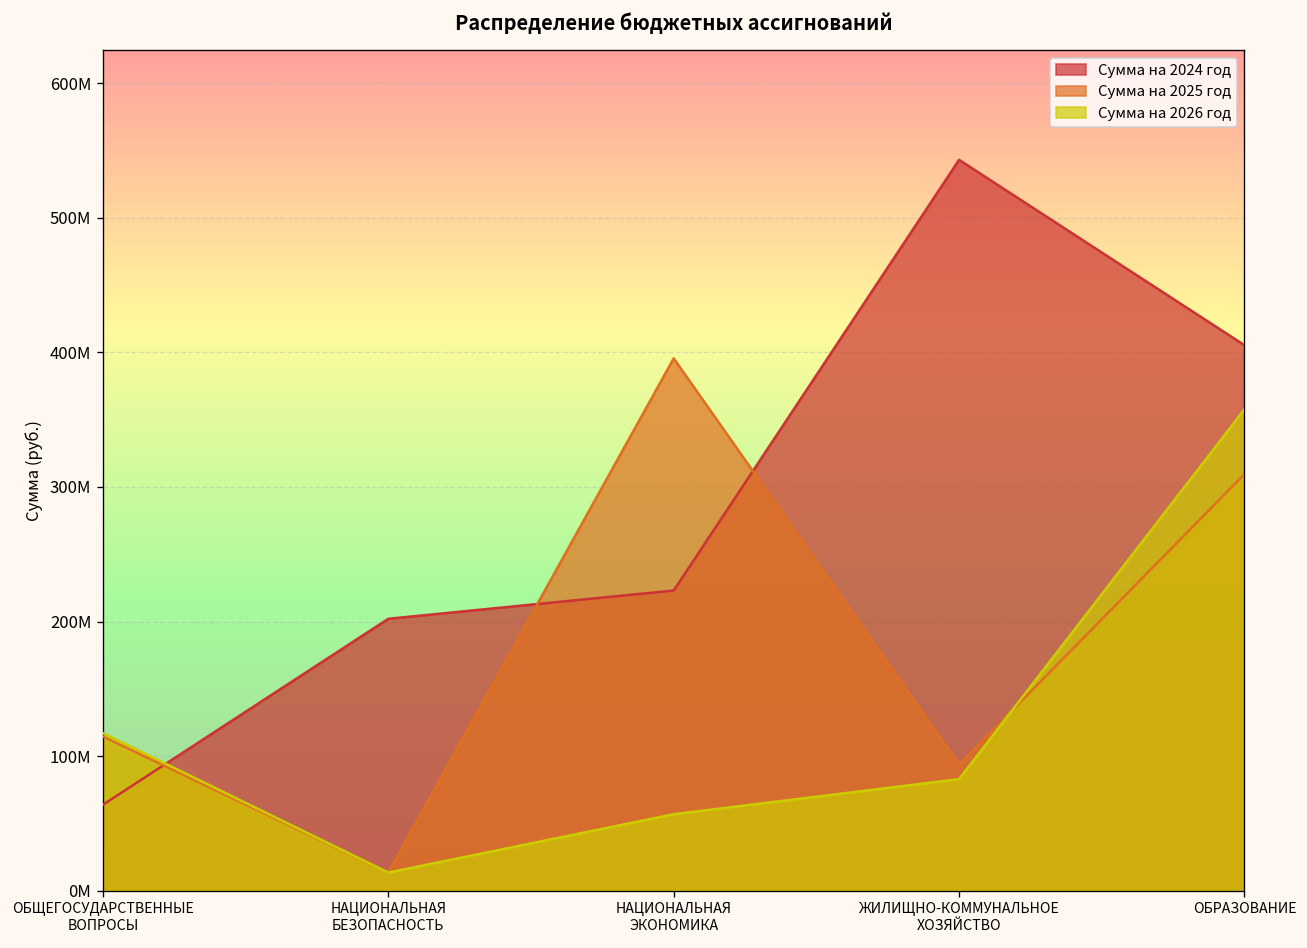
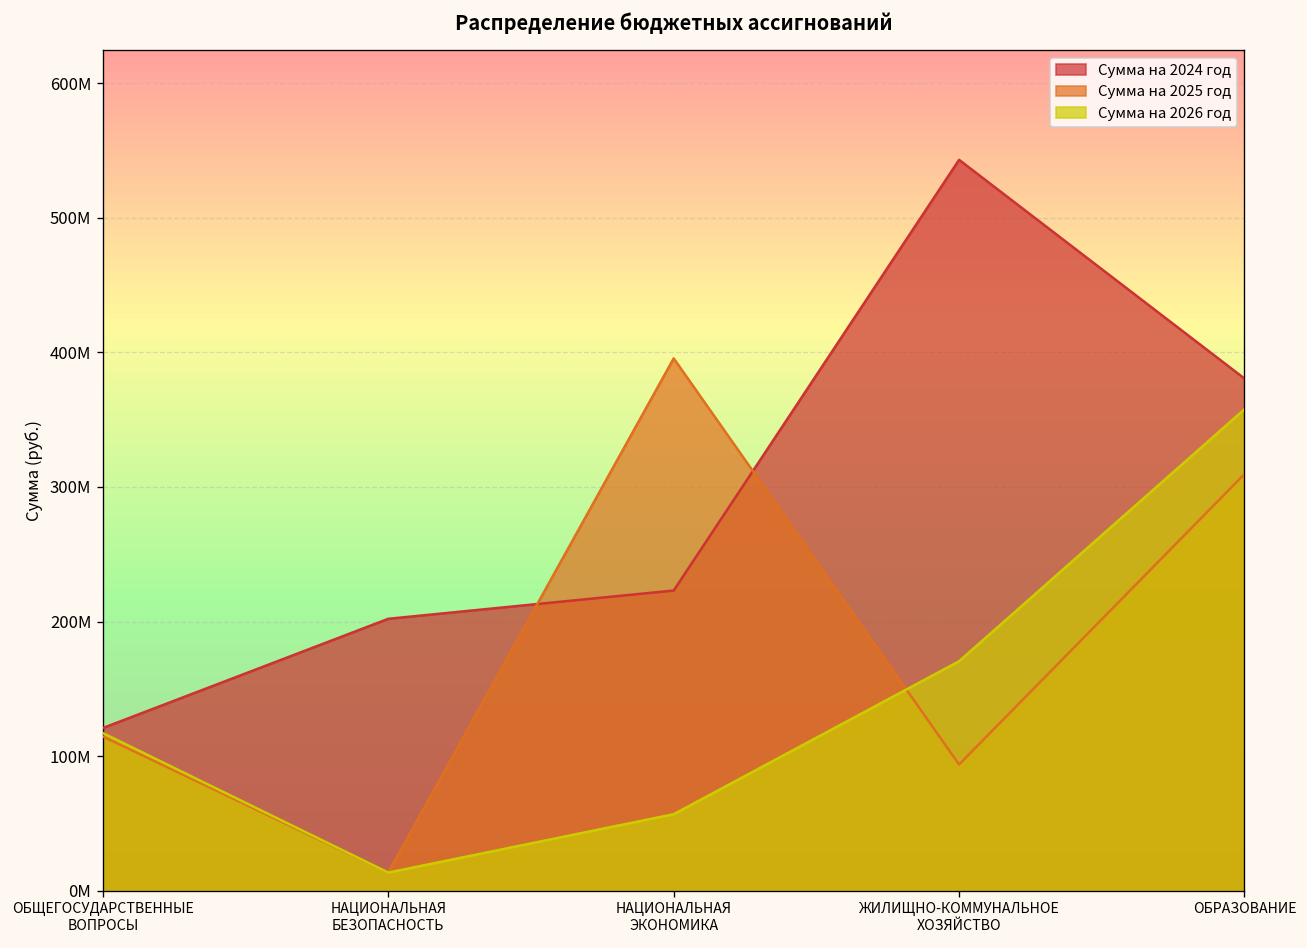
Сумма на 2024 год, ОБЩЕГОСУДАРСТВЕННЫЕ ВОПРОСЫ: 64000000 -> 121000000
Сумма на 2026 год, ЖИЛИЩНО-КОММУНАЛЬНОЕ ХОЗЯЙСТВО: 83000000 -> 171000000
Сумма на 2024 год, ОБРАЗОВАНИЕ: 405000000 -> 381000000
